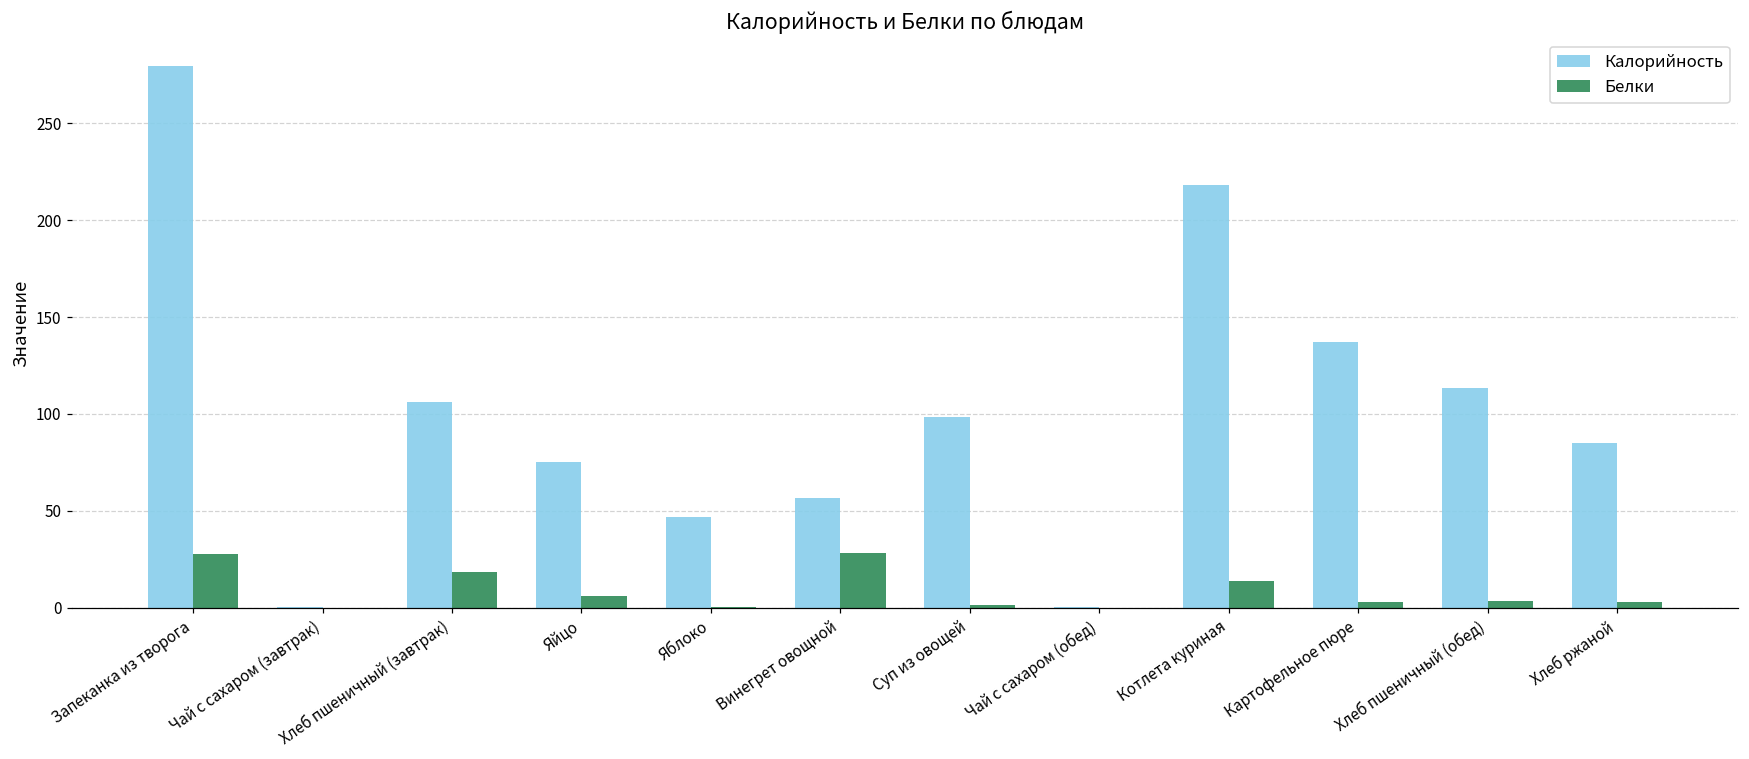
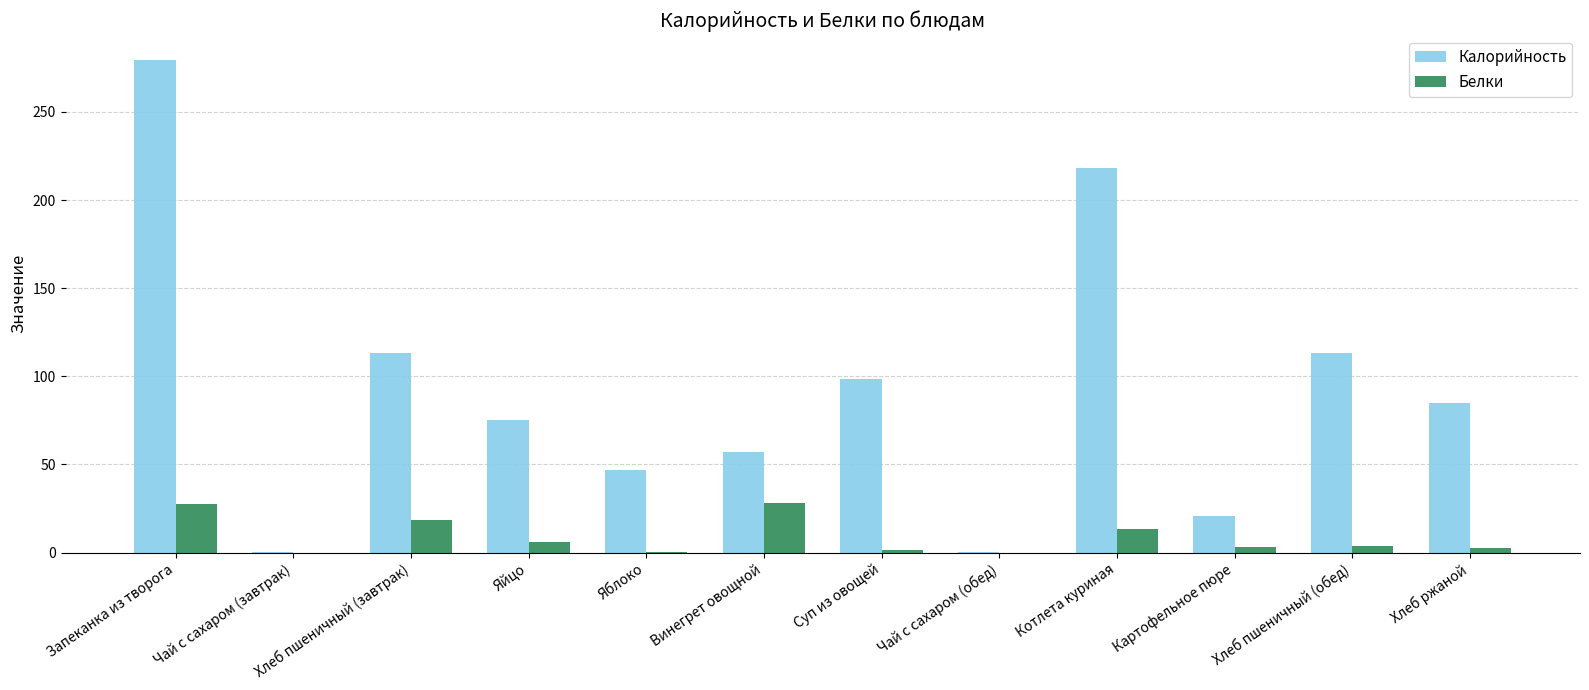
Калорийность, Хлеб пшеничный (завтрак): 106 -> 113
Калорийность, Картофельное пюре: 137 -> 21
